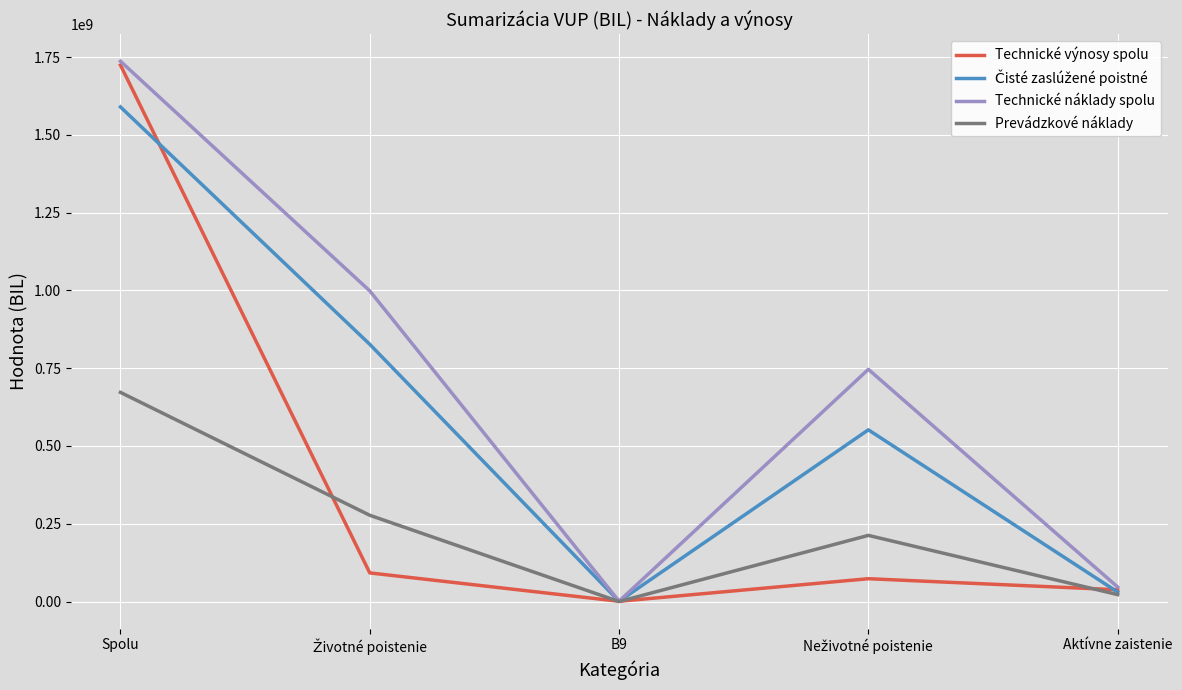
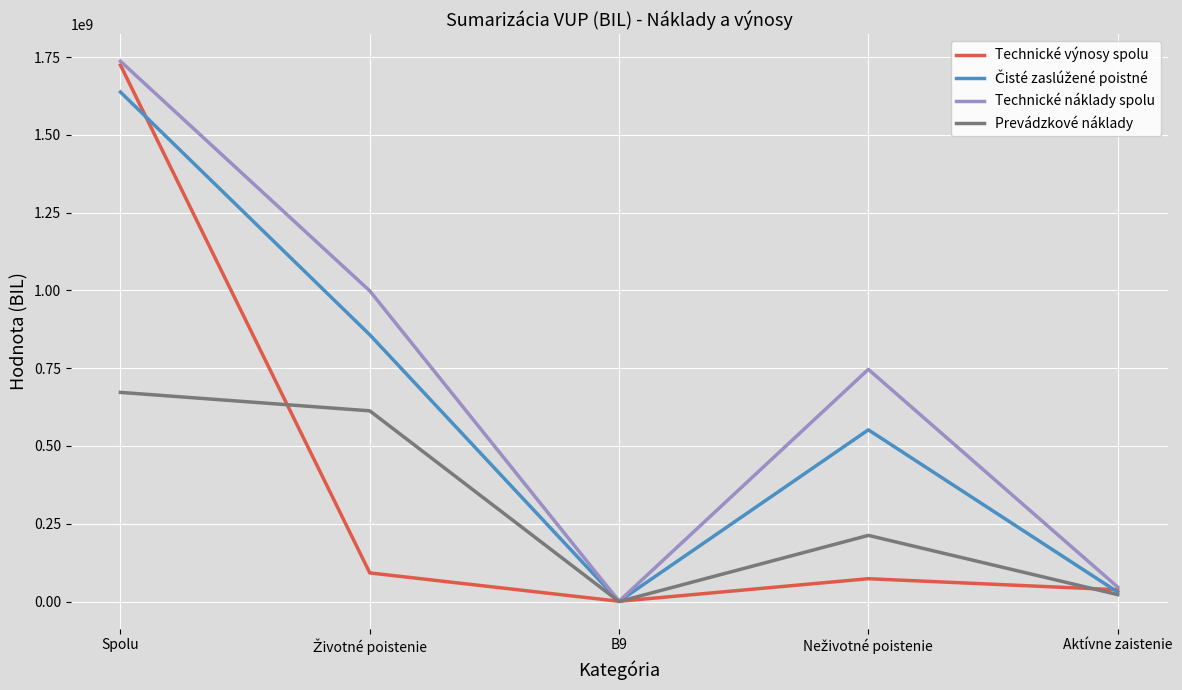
Čisté zaslúžené poistné, Spolu: 1590000000 -> 1640000000
Čisté zaslúžené poistné, Životné poistenie: 830000000 -> 860000000
Prevádzkové náklady, Životné poistenie: 280000000 -> 610000000
